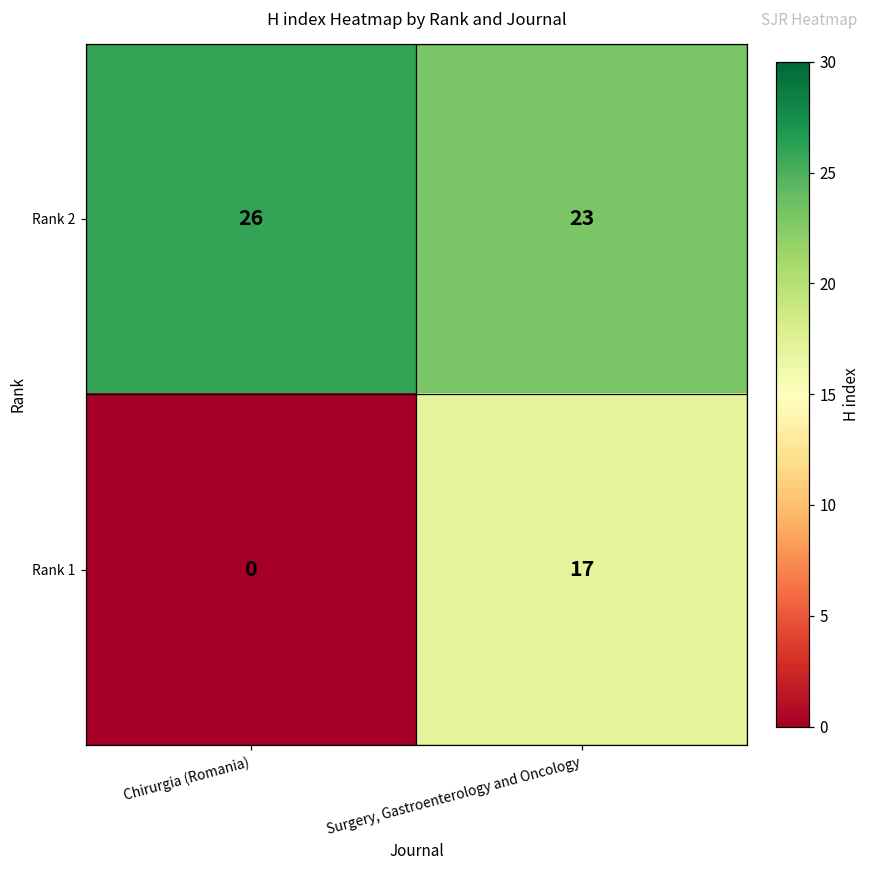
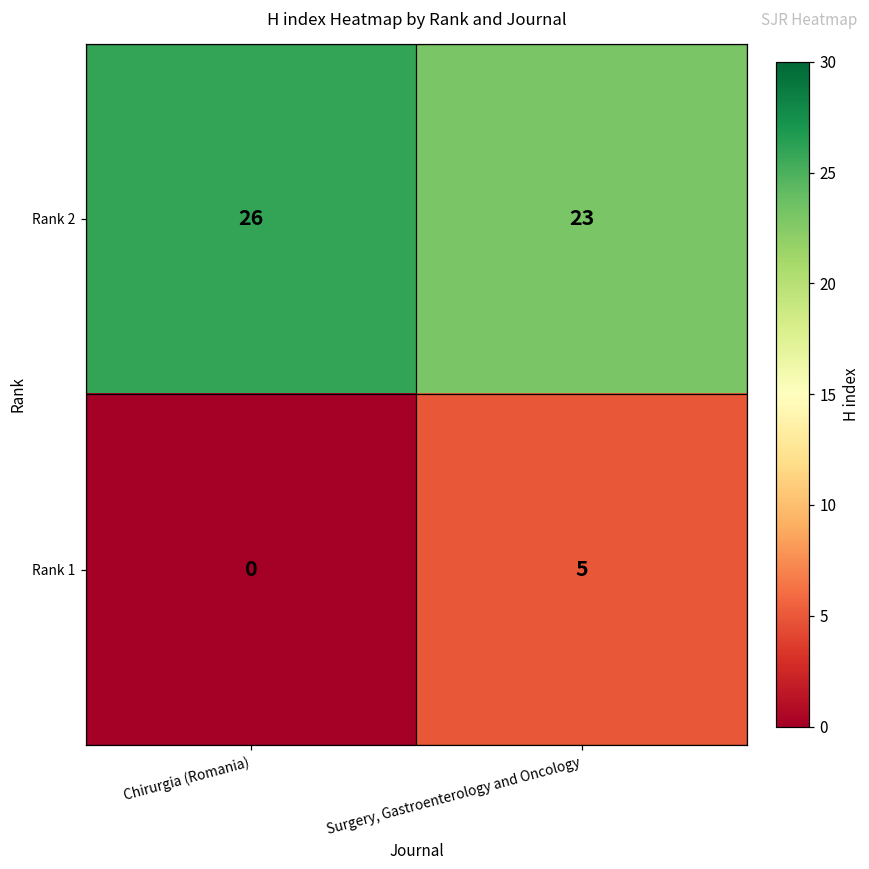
Rank 1, Surgery, Gastroenterology and Oncology: 17 -> 5
